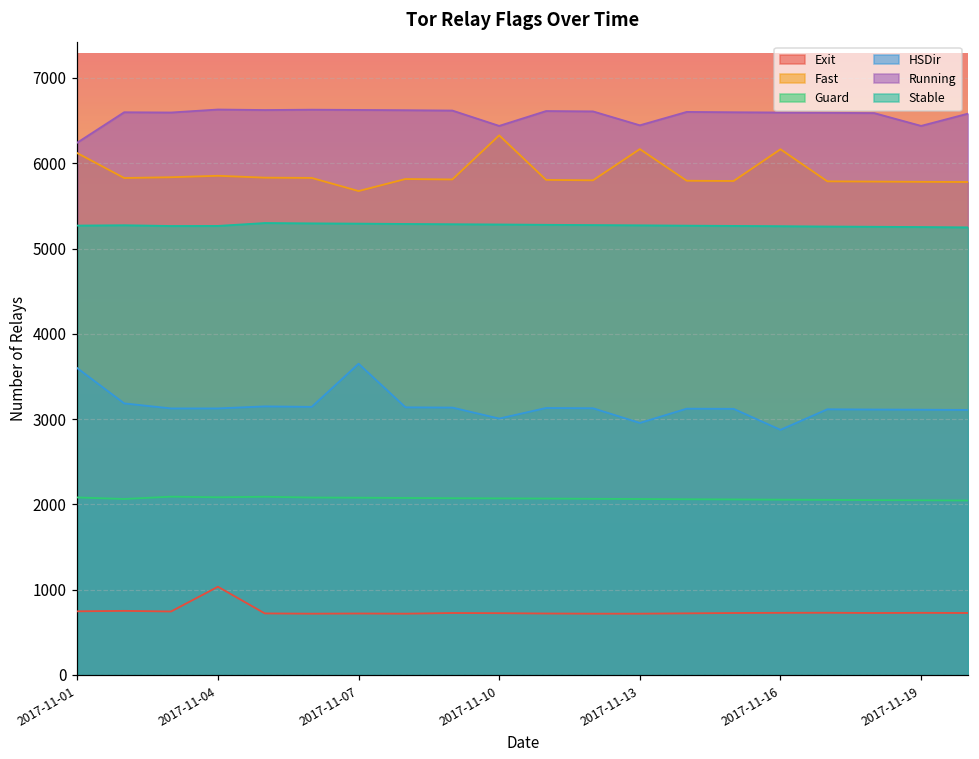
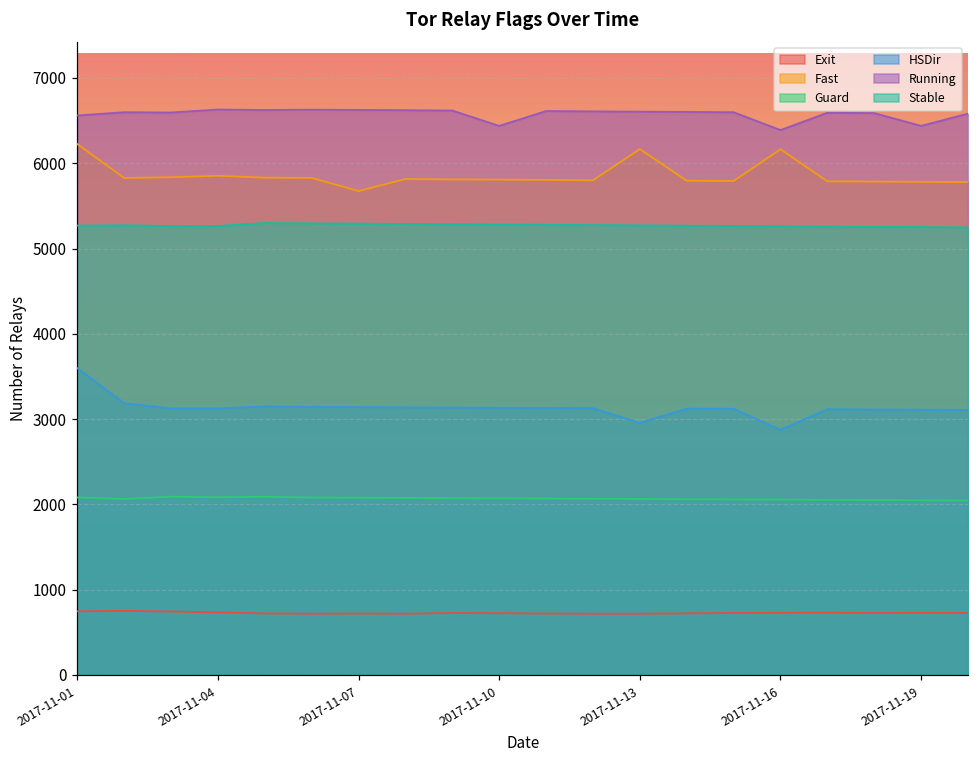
Fast, 2017-11-01: 6100 -> 6200
Running, 2017-11-01: 6200 -> 6600
Exit, 2017-11-04: 1000 -> 700
HSDir, 2017-11-07: 3600 -> 3100
Fast, 2017-11-10: 6300 -> 5800
HSDir, 2017-11-10: 3000 -> 3100
Running, 2017-11-13: 6400 -> 6600
Running, 2017-11-16: 6600 -> 6400
